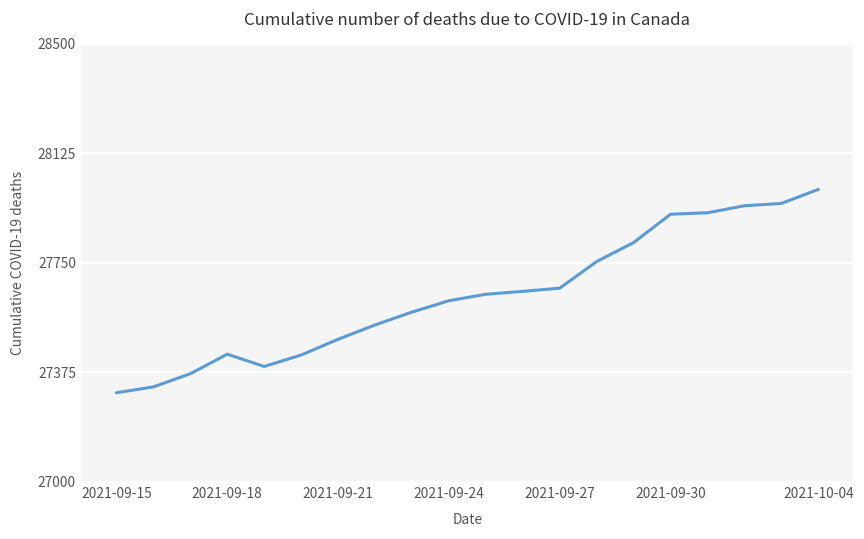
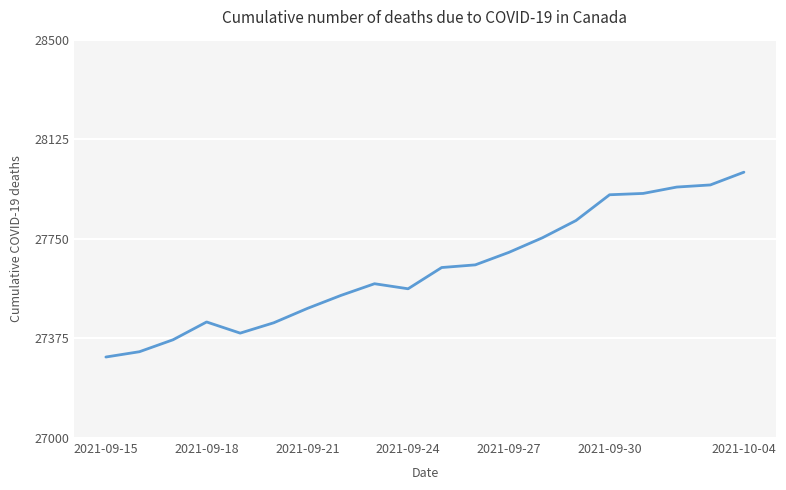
2021-09-24: 27620 -> 27560
2021-09-27: 27660 -> 27700
